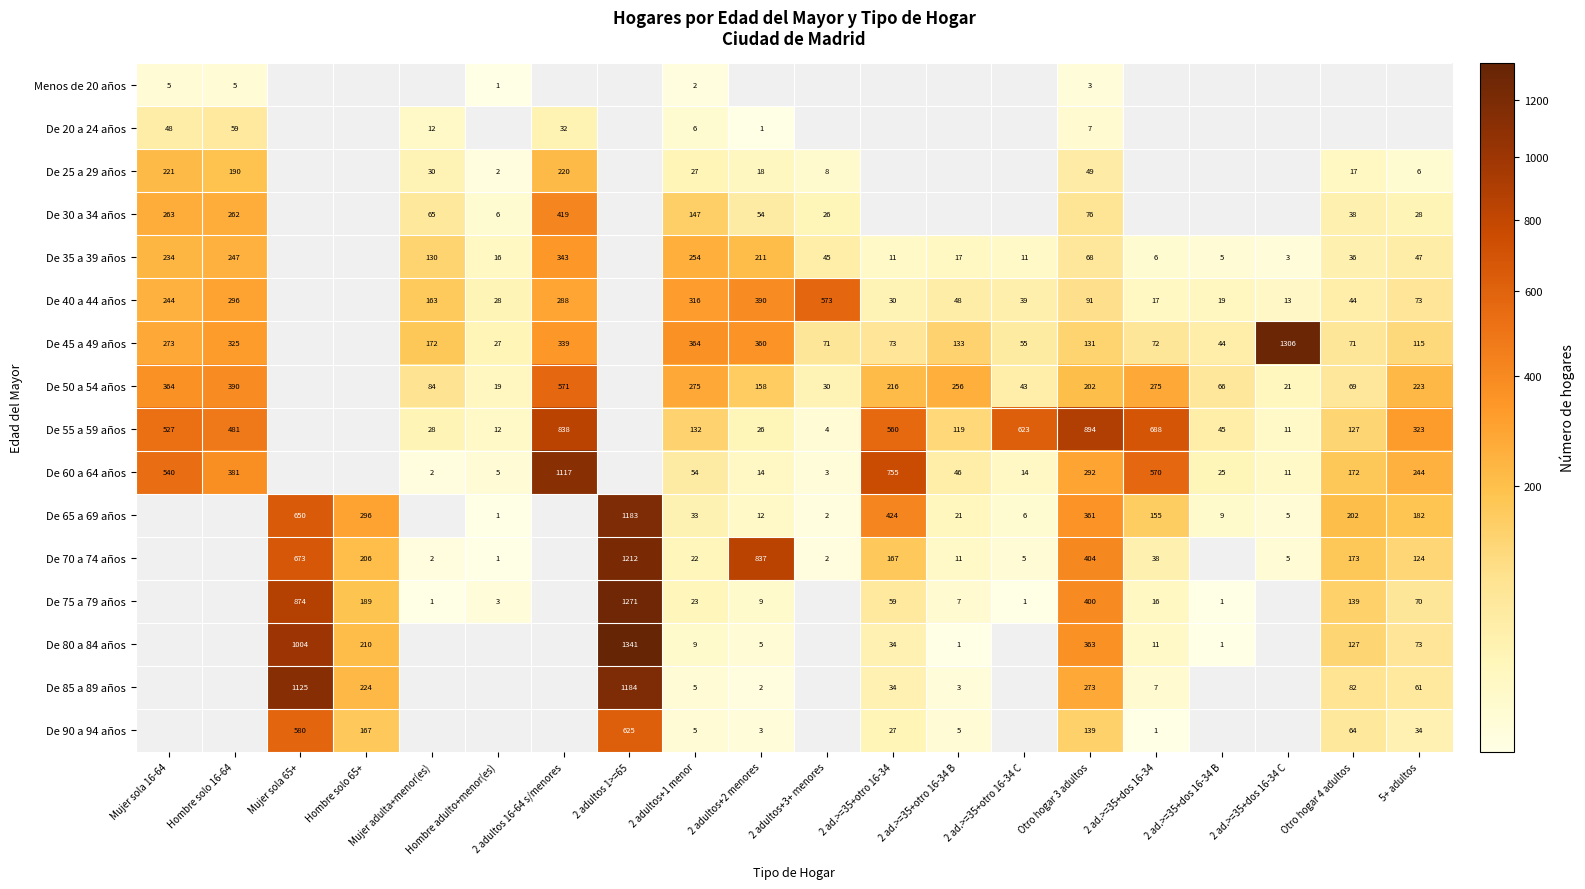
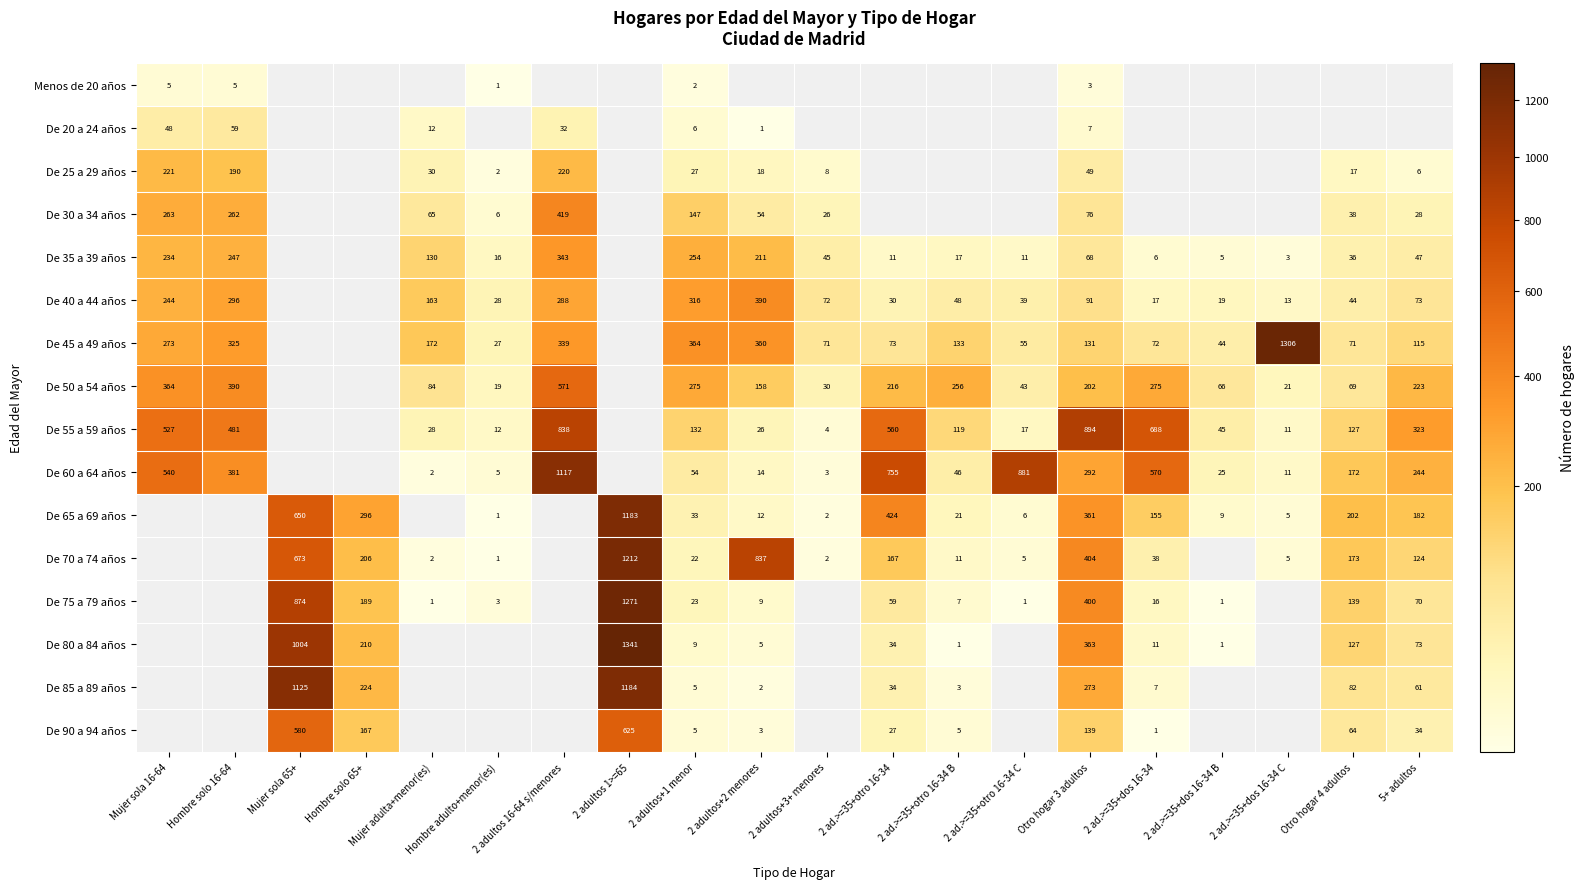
De 40 a 44 años, 2 adultos+3+ menores: 573 -> 72
De 55 a 59 años, 2 ad.>=35+otro 16-34 C: 623 -> 17
De 60 a 64 años, 2 ad.>=35+otro 16-34 C: 14 -> 881
